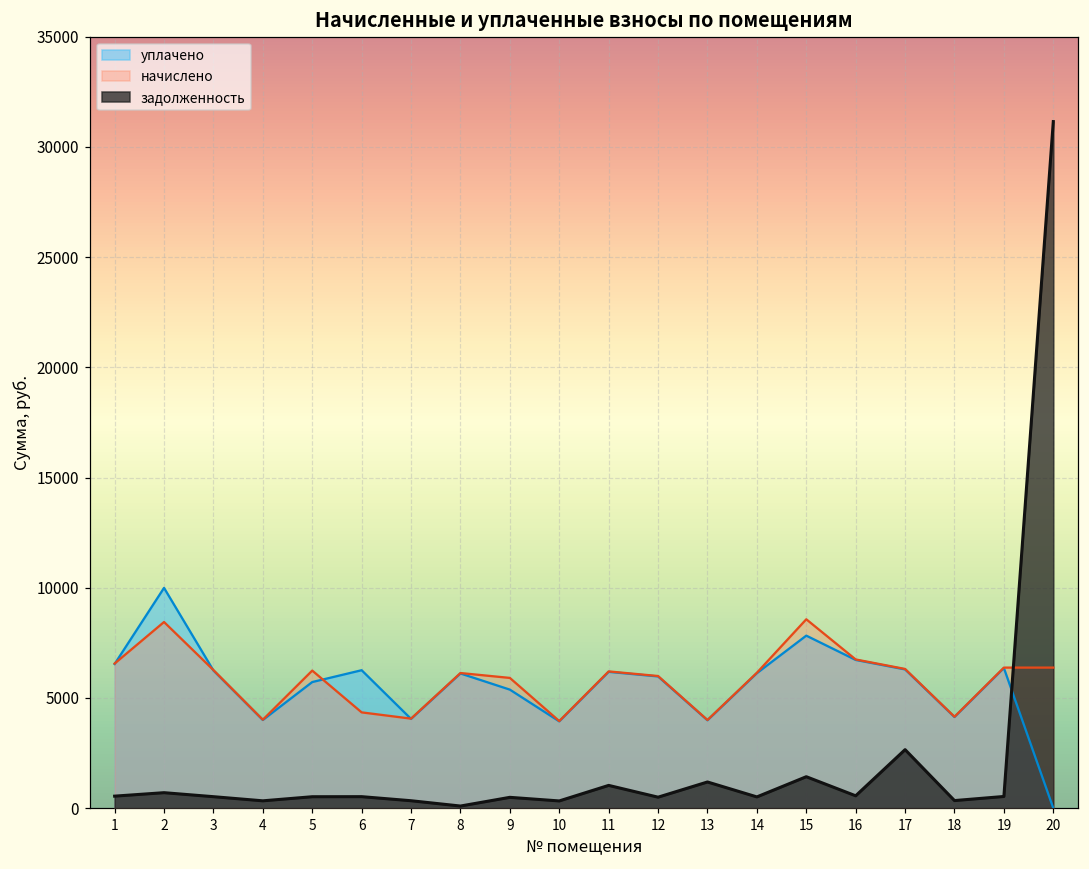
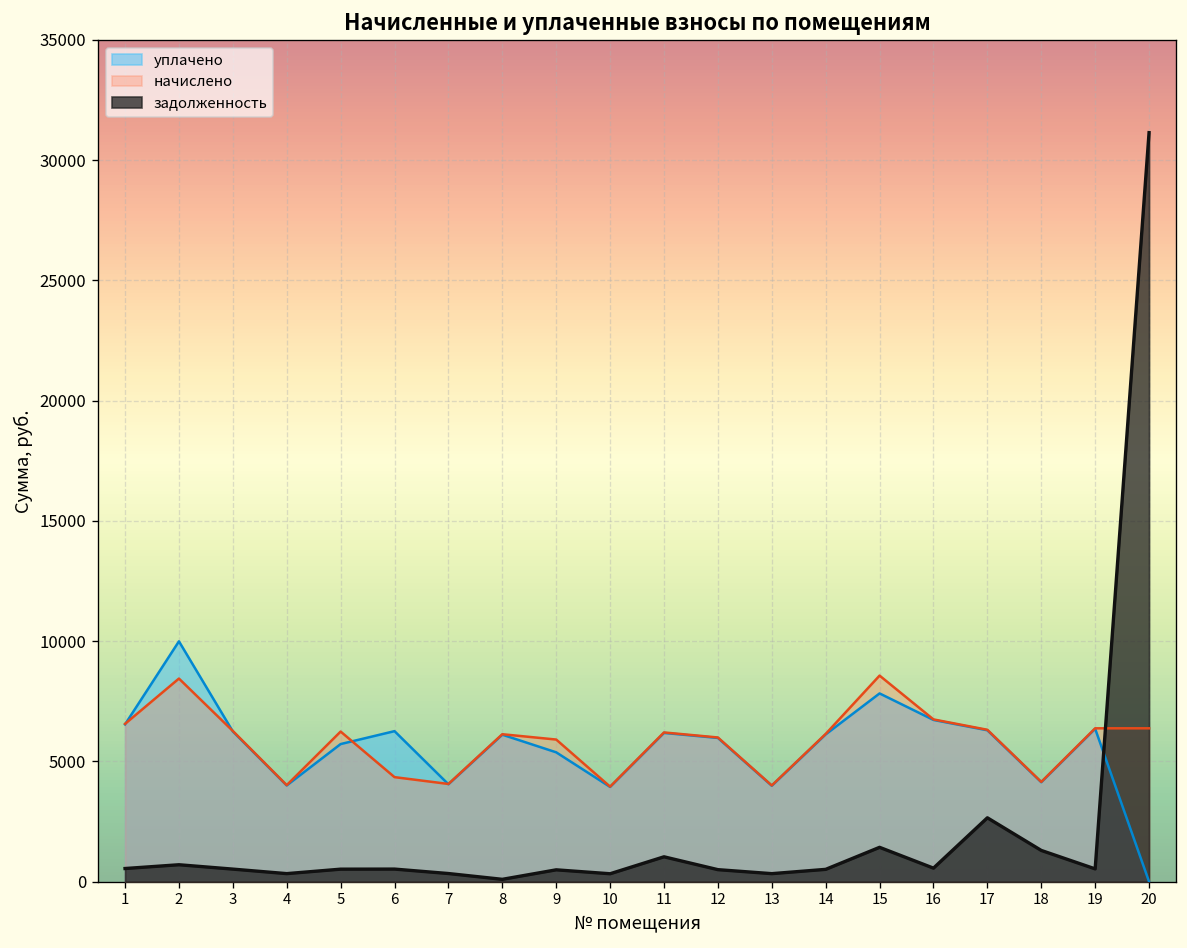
задолженность, 13: 1200 -> 300
задолженность, 18: 300 -> 1300
